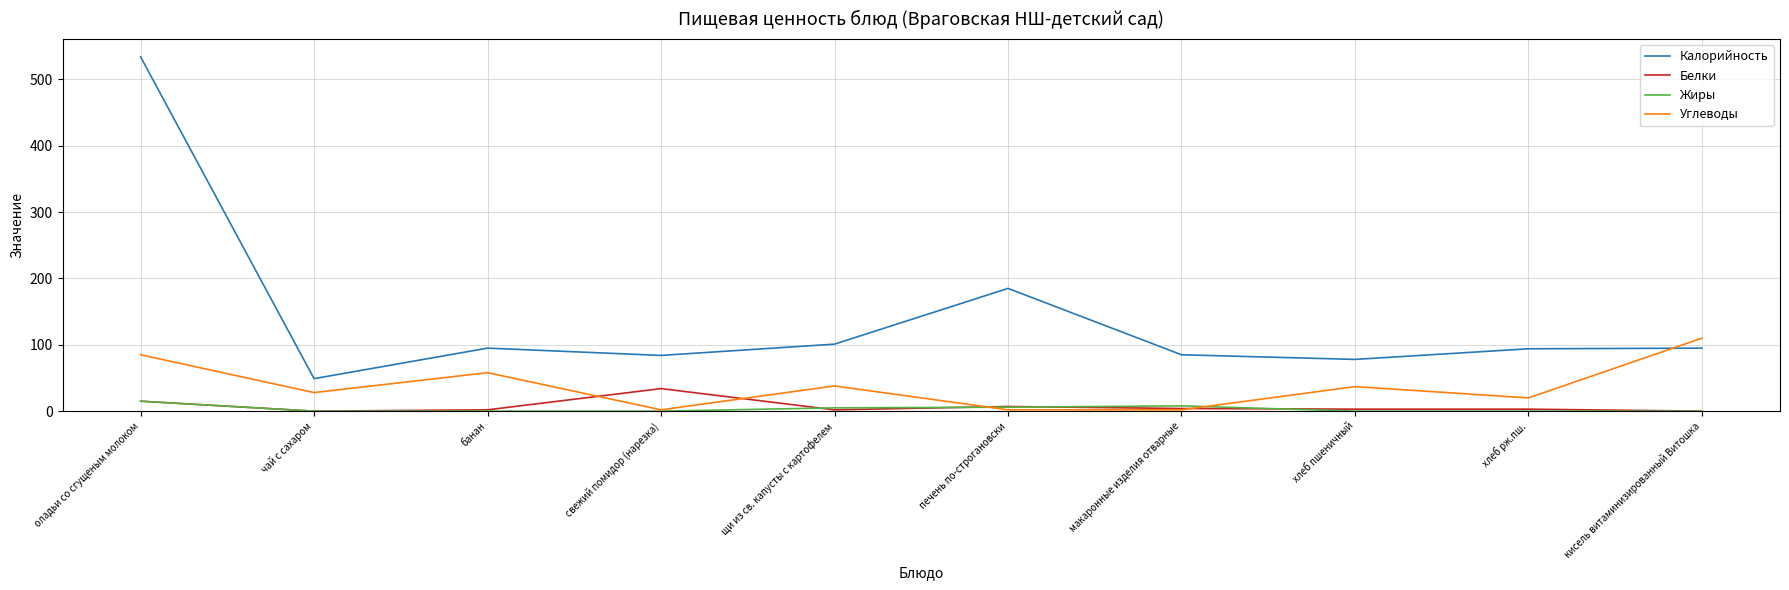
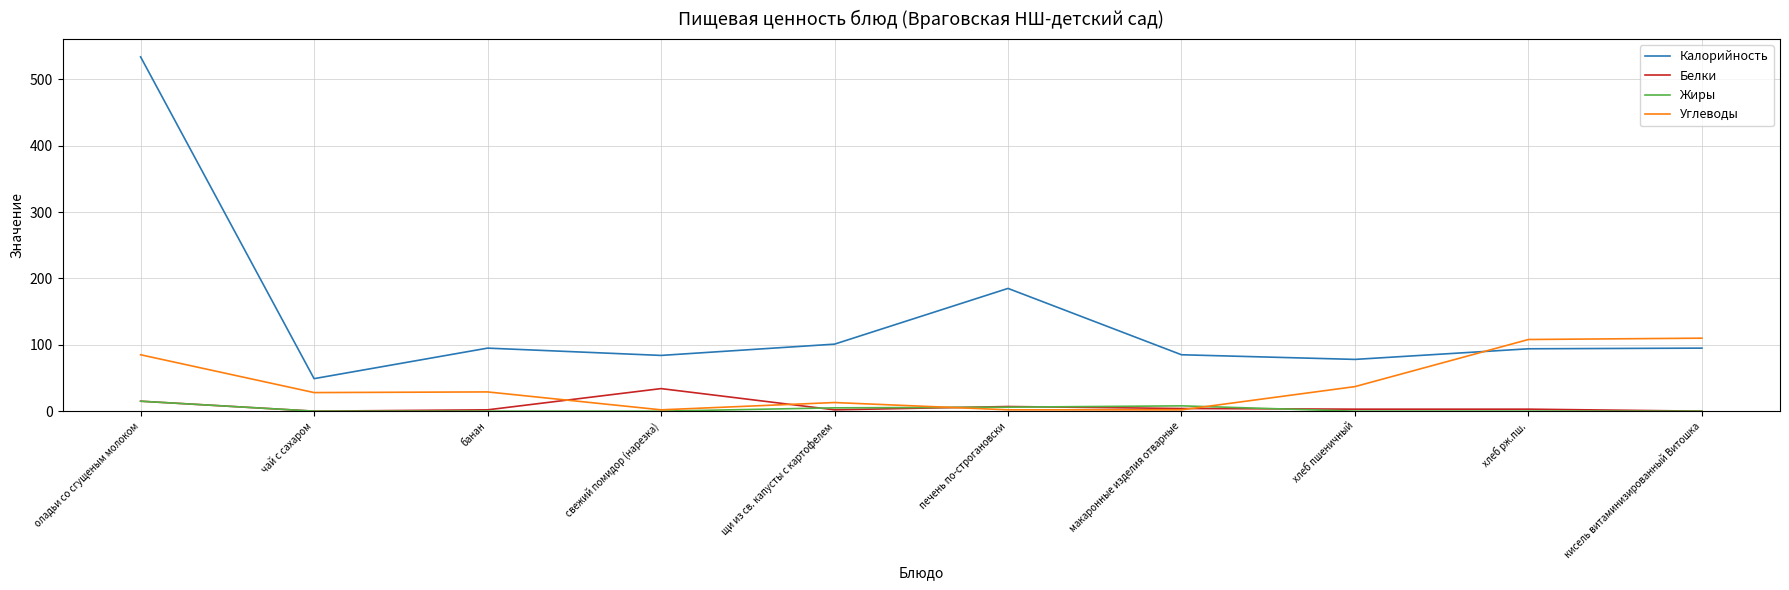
Углеводы, банан: 60 -> 30
Углеводы, щи из св. капусты с картофелем: 40 -> 10
Углеводы, хлеб рж.пш.: 20 -> 110
